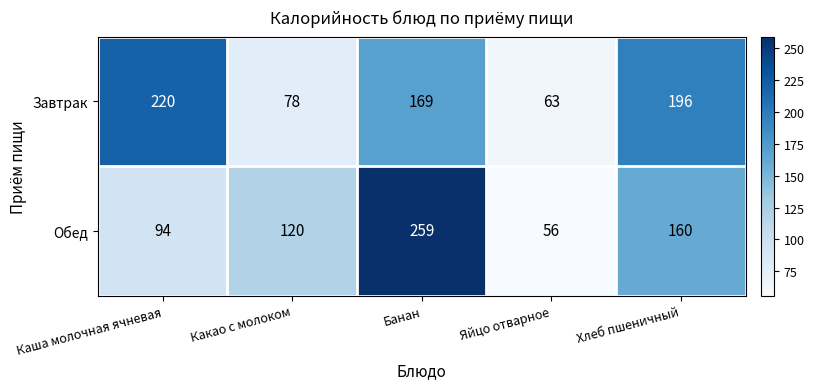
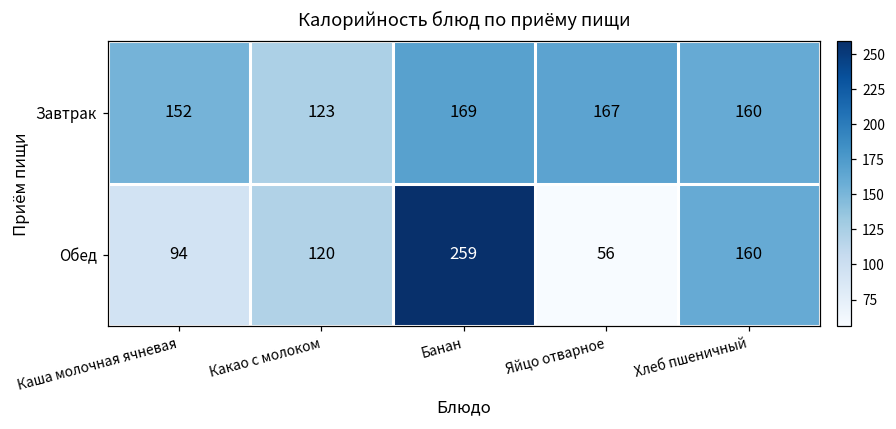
Завтрак, Каша молочная ячневая: 220 -> 152
Завтрак, Какао с молоком: 78 -> 123
Завтрак, Яйцо отварное: 63 -> 167
Завтрак, Хлеб пшеничный: 196 -> 160
